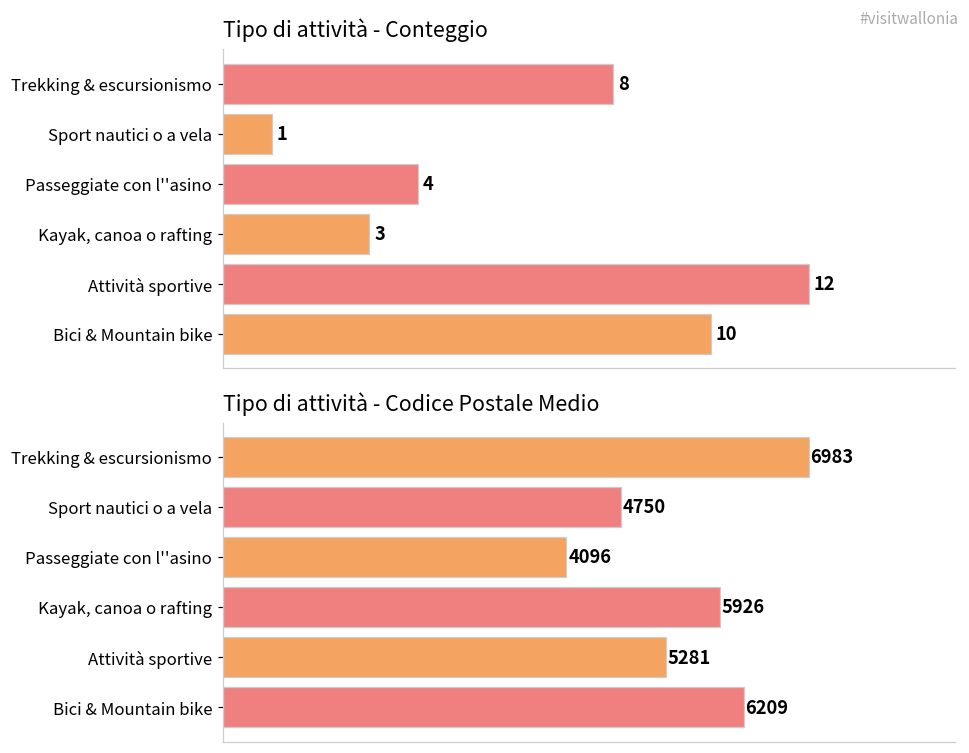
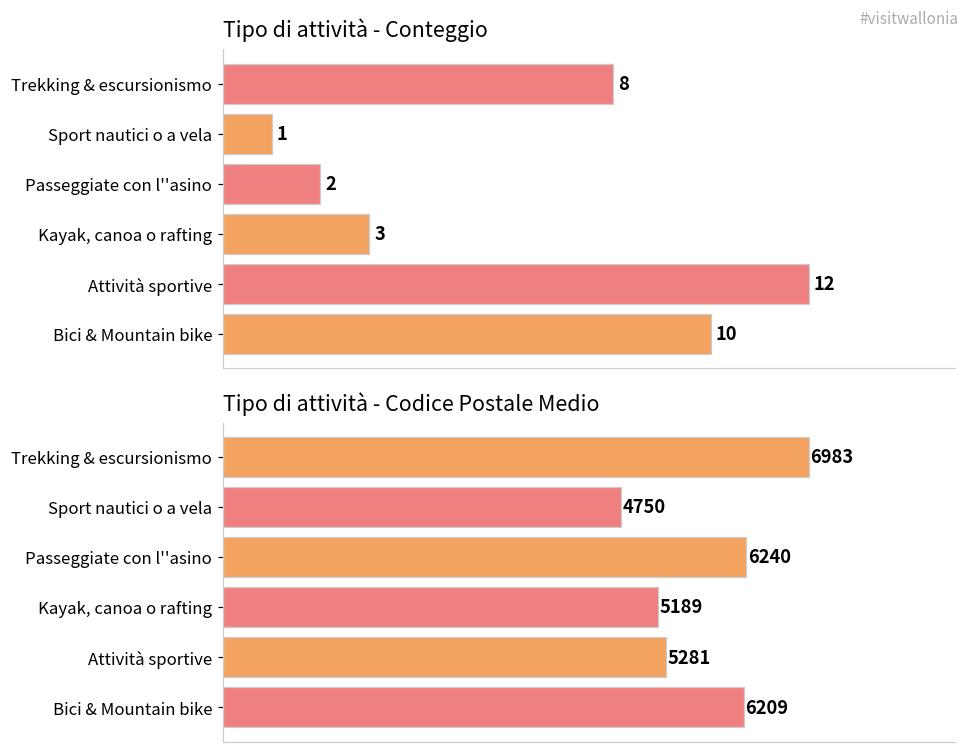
Tipo di attività - Conteggio, Passeggiate con l''asino: 4 -> 2
Tipo di attività - Codice Postale Medio, Passeggiate con l''asino: 4096 -> 6240
Tipo di attività - Codice Postale Medio, Kayak, canoa o rafting: 5926 -> 5189
